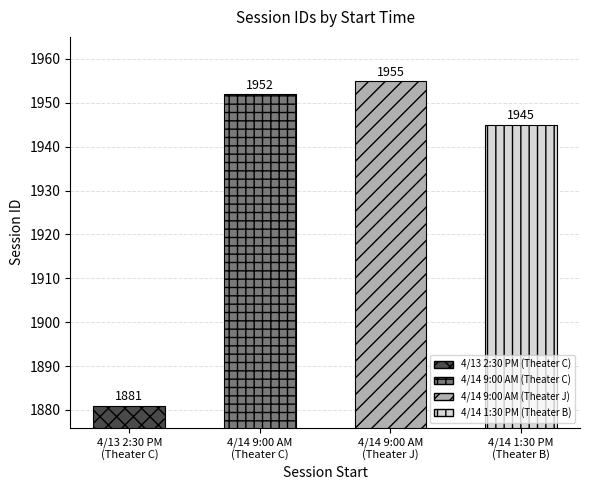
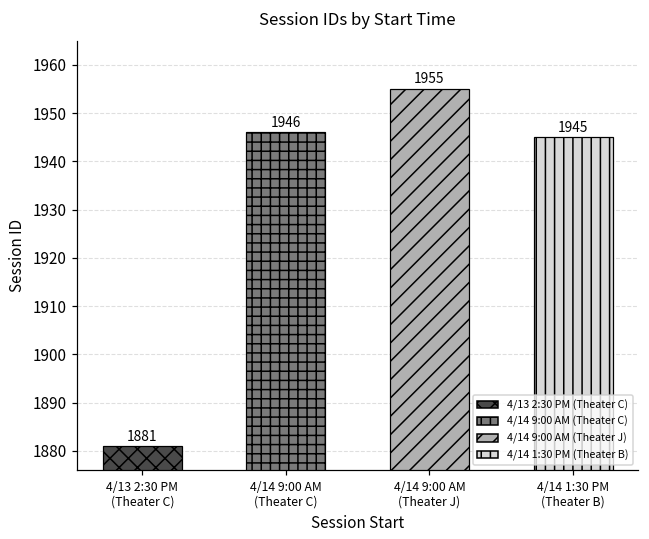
4/14 9:00 AM (Theater C): 1952 -> 1946
